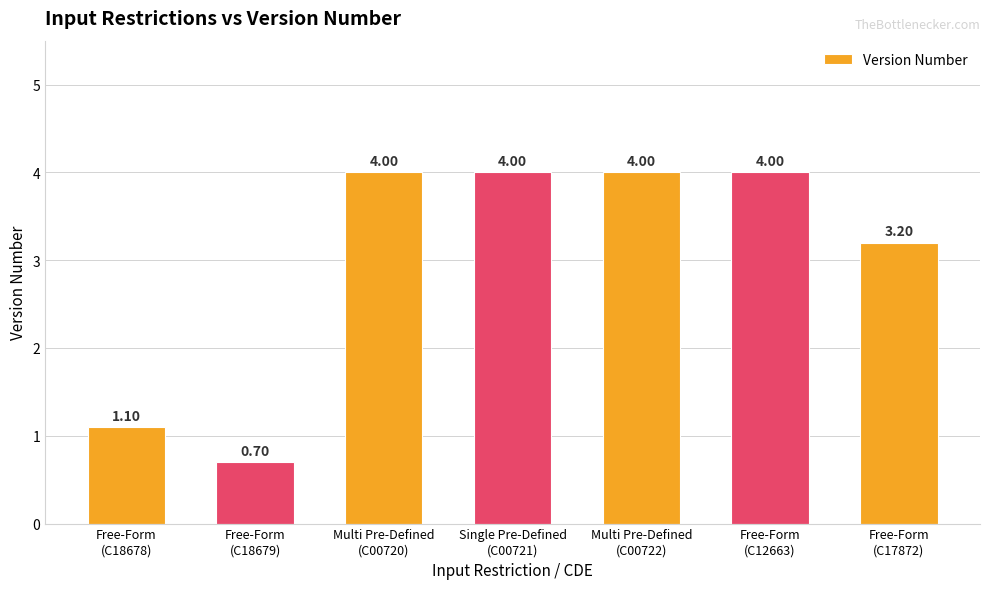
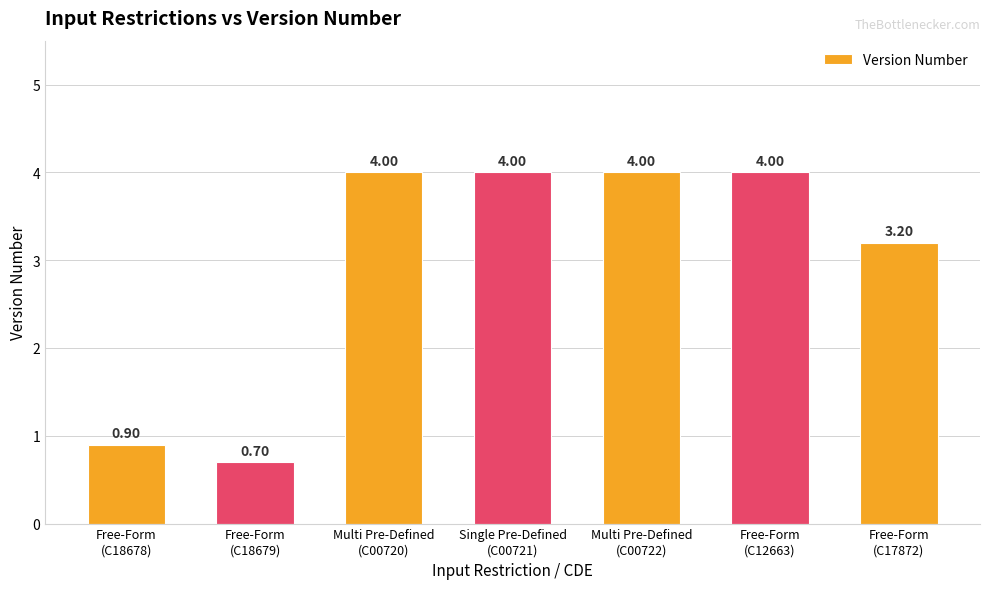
Free-Form (C18678): 1.10 -> 0.90
